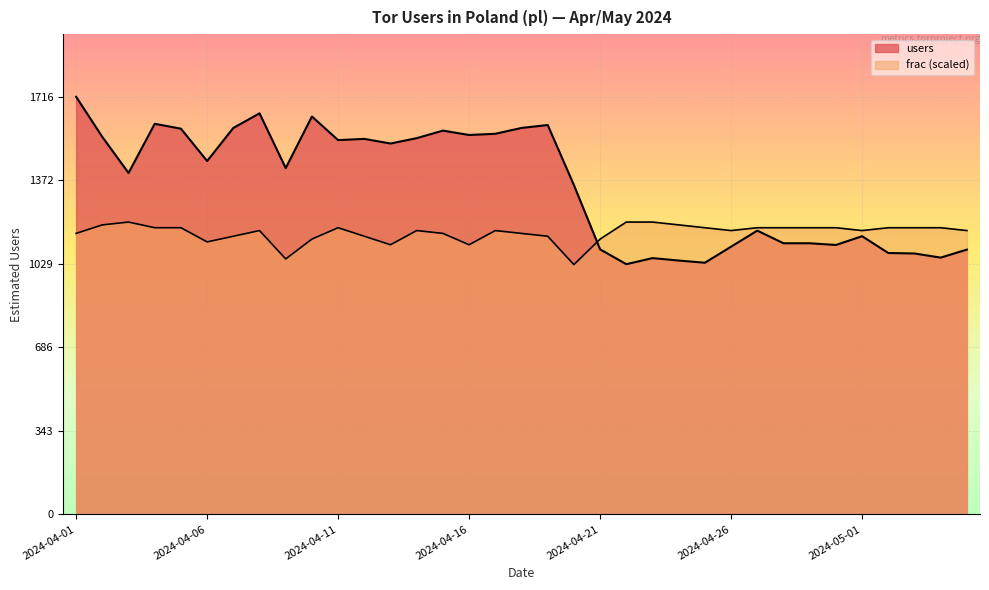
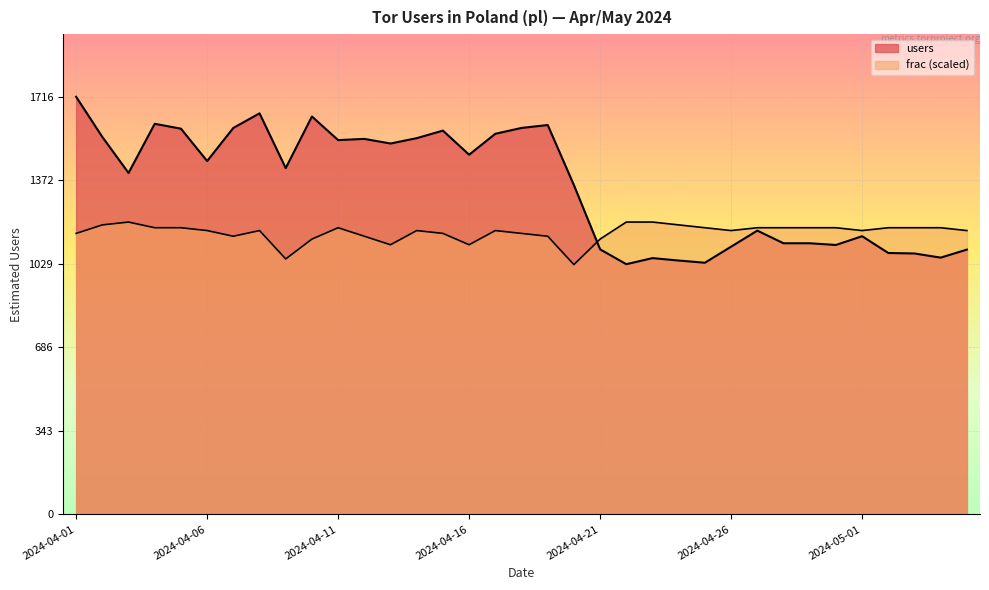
frac (scaled), 2024-04-06: 1120 -> 1170
users, 2024-04-16: 1560 -> 1480
